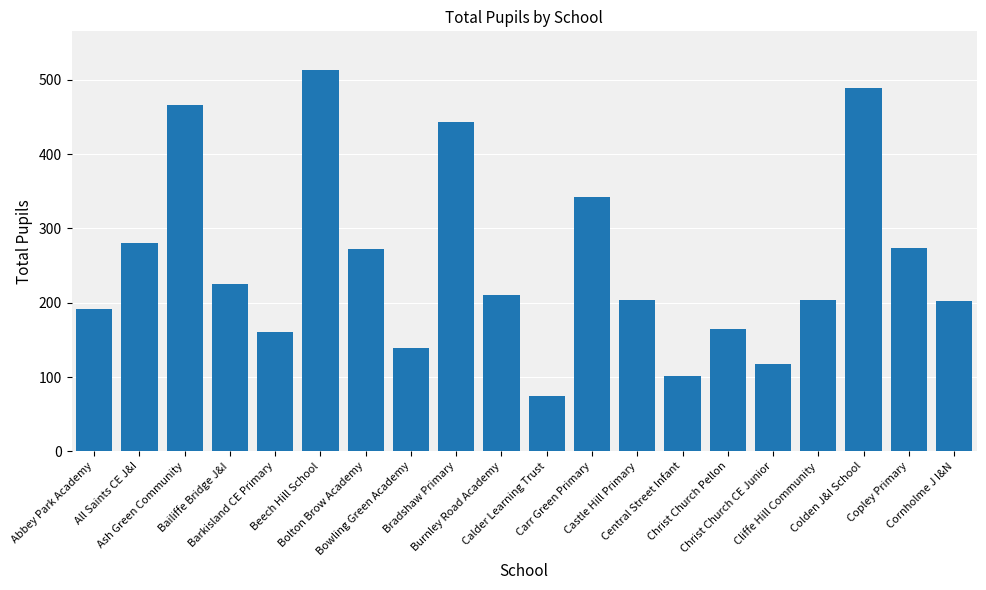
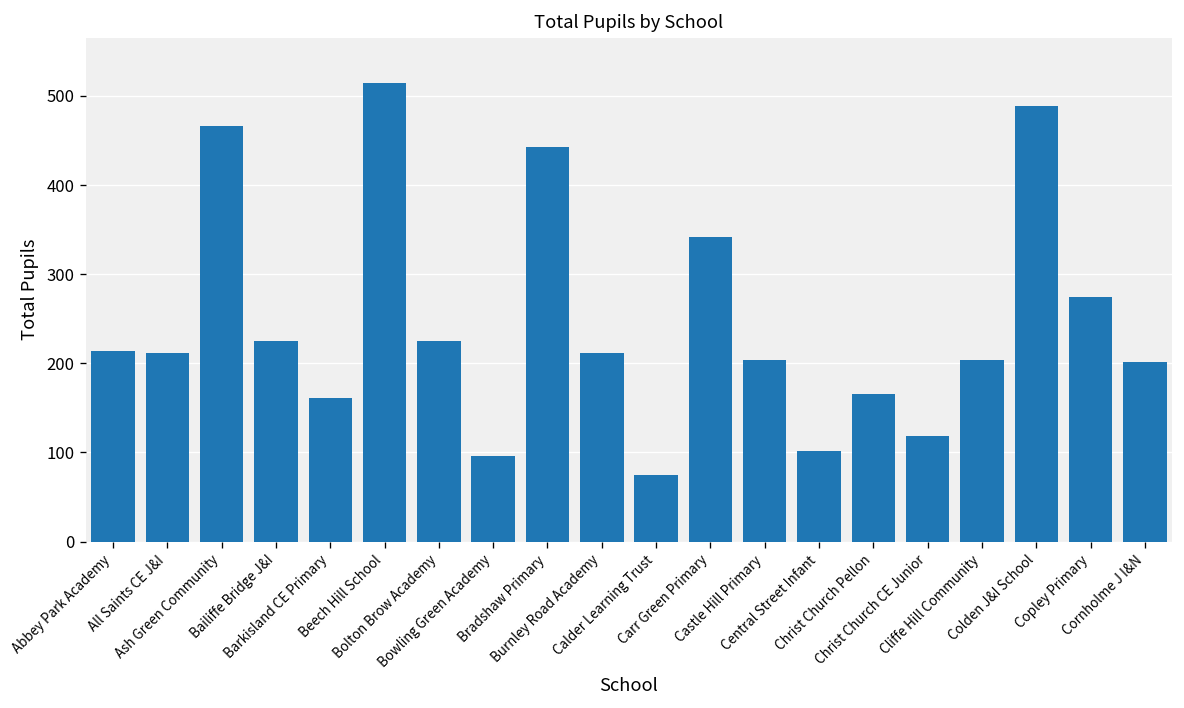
Abbey Park Academy: 190 -> 210
All Saints CE J&I: 280 -> 210
Bolton Brow Academy: 270 -> 230
Bowling Green Academy: 140 -> 100
